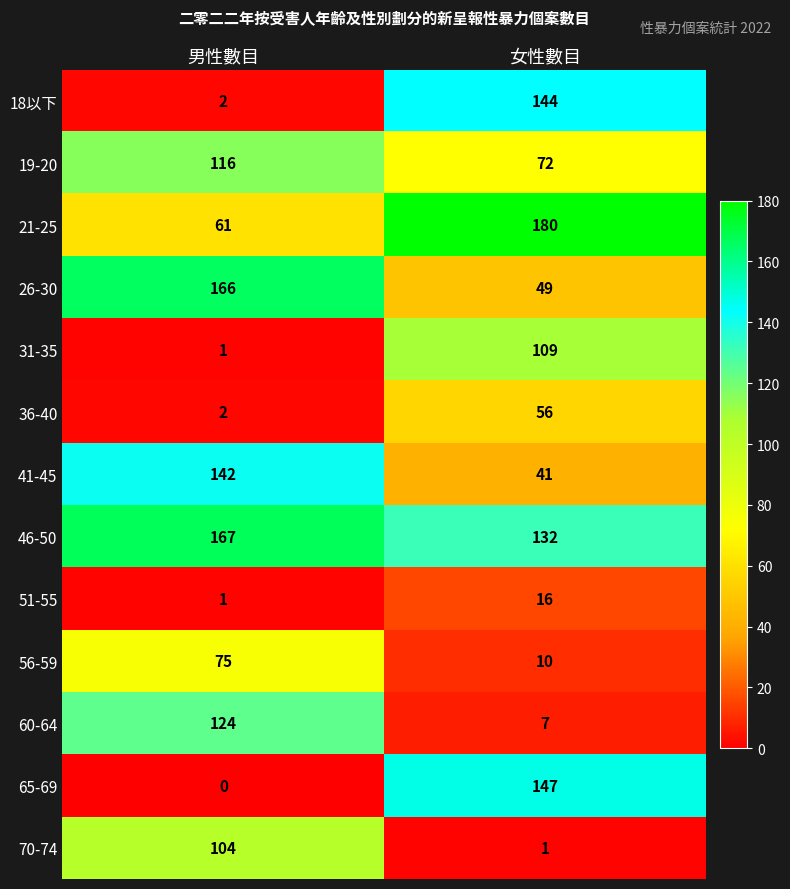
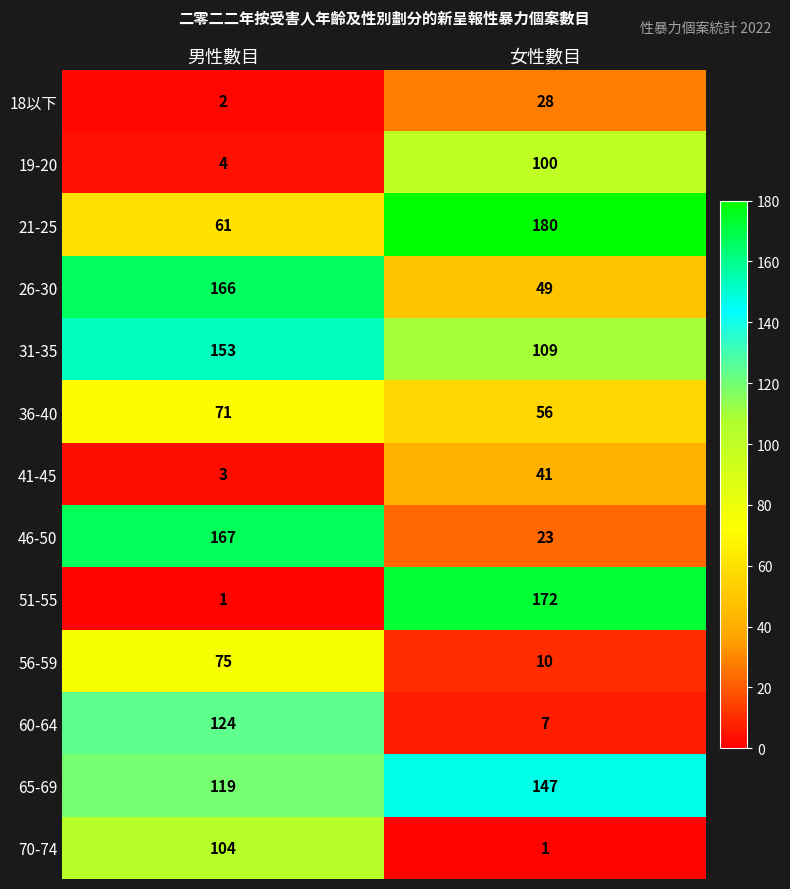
18以下, 女性數目: 144 -> 28
19-20, 男性數目: 116 -> 4
19-20, 女性數目: 72 -> 100
31-35, 男性數目: 1 -> 153
36-40, 男性數目: 2 -> 71
41-45, 男性數目: 142 -> 3
46-50, 女性數目: 132 -> 23
51-55, 女性數目: 16 -> 172
65-69, 男性數目: 0 -> 119
